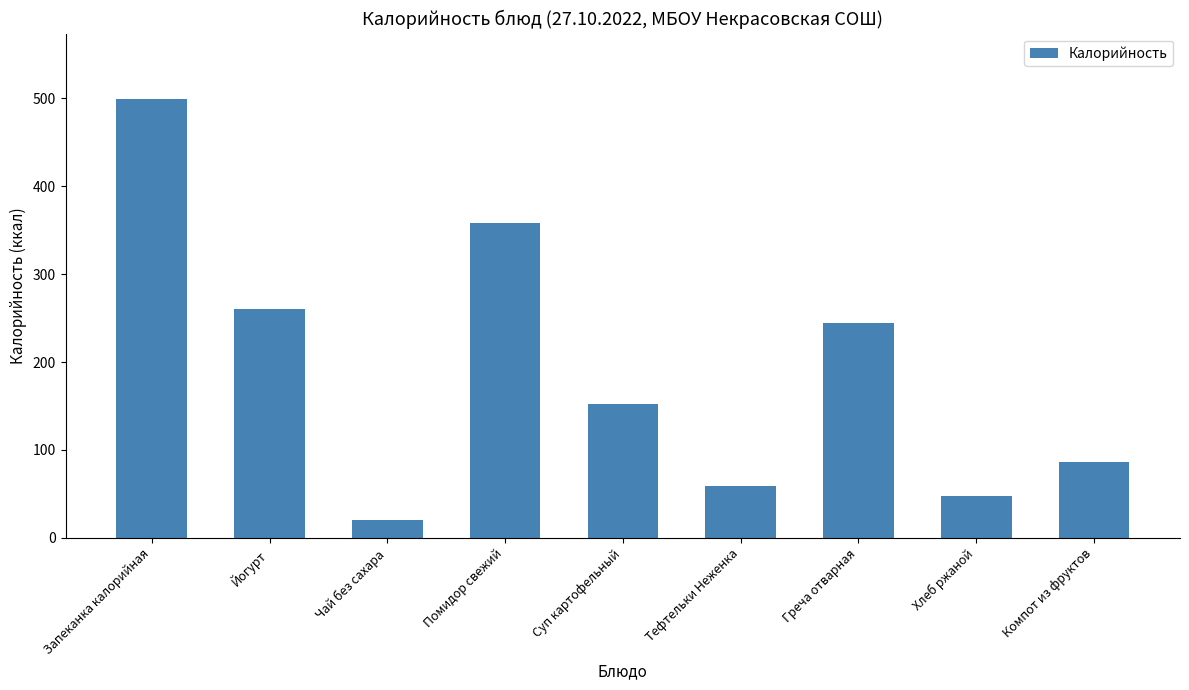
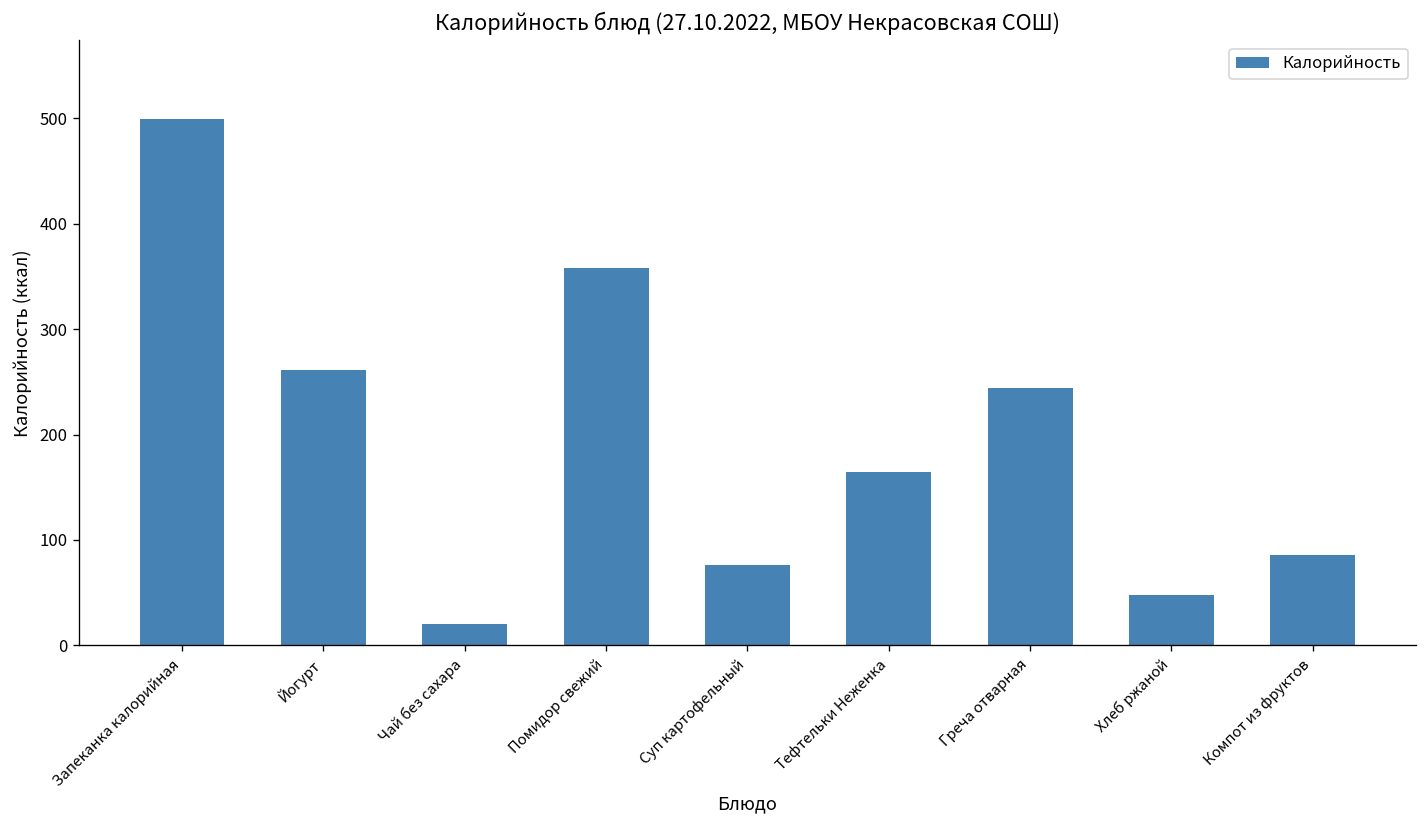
Суп картофельный: 150 -> 80
Тефтельки Неженка: 60 -> 160
